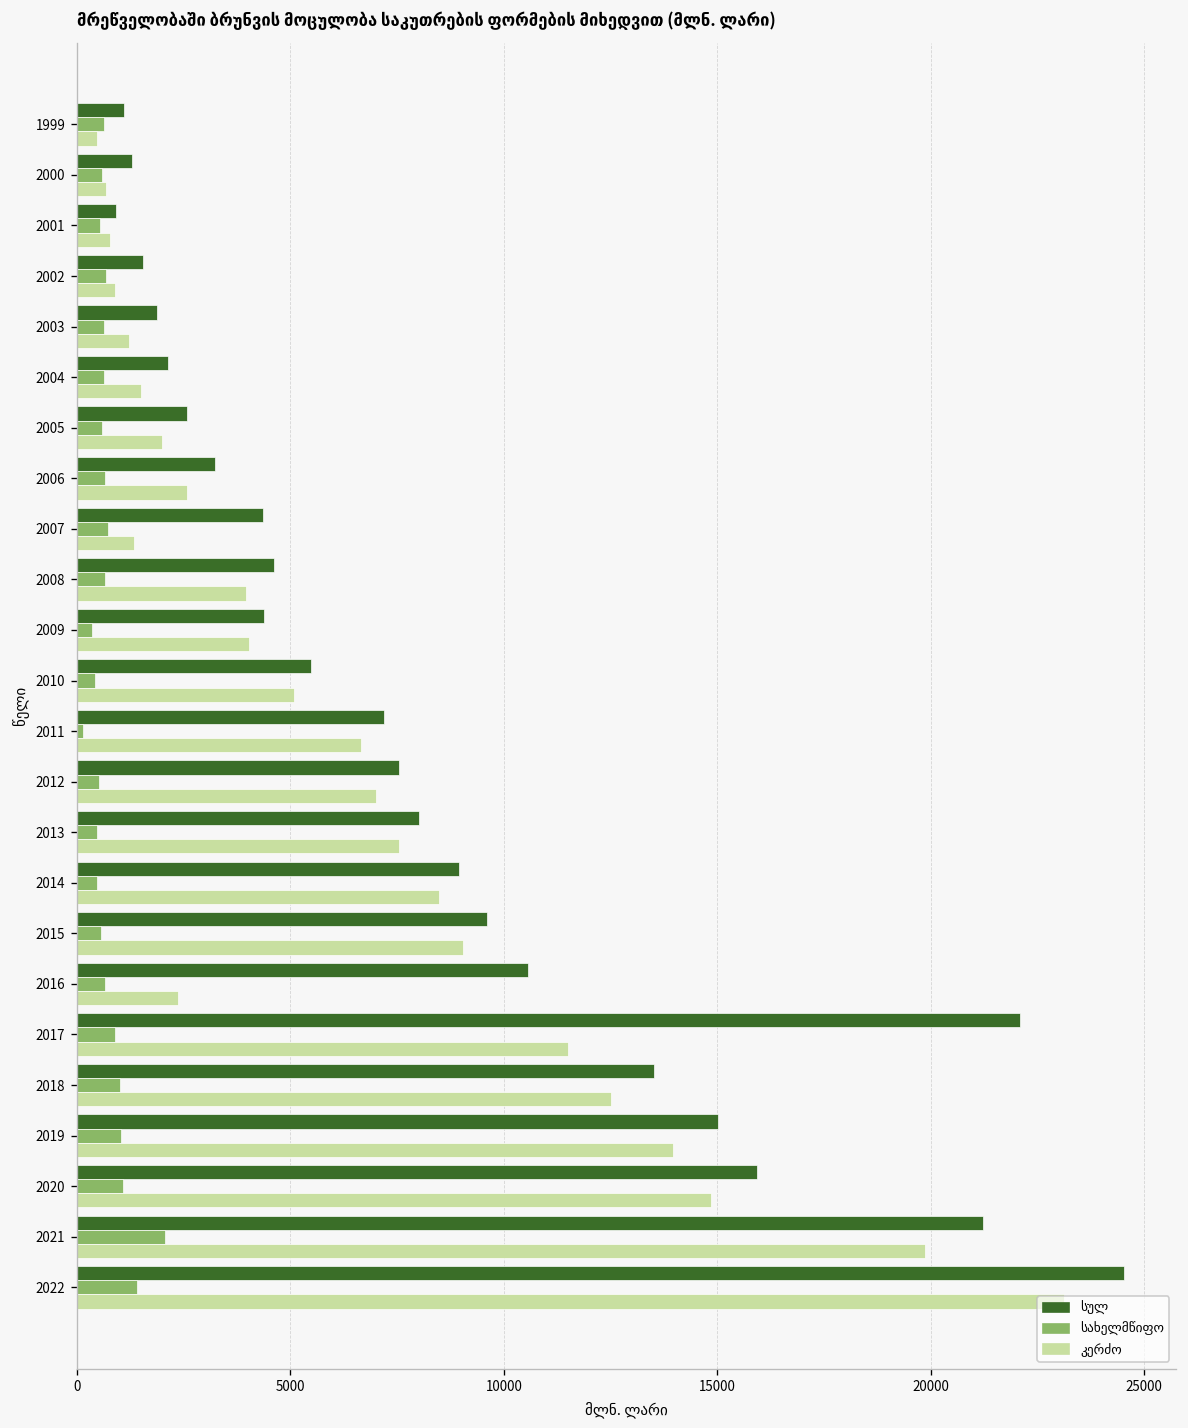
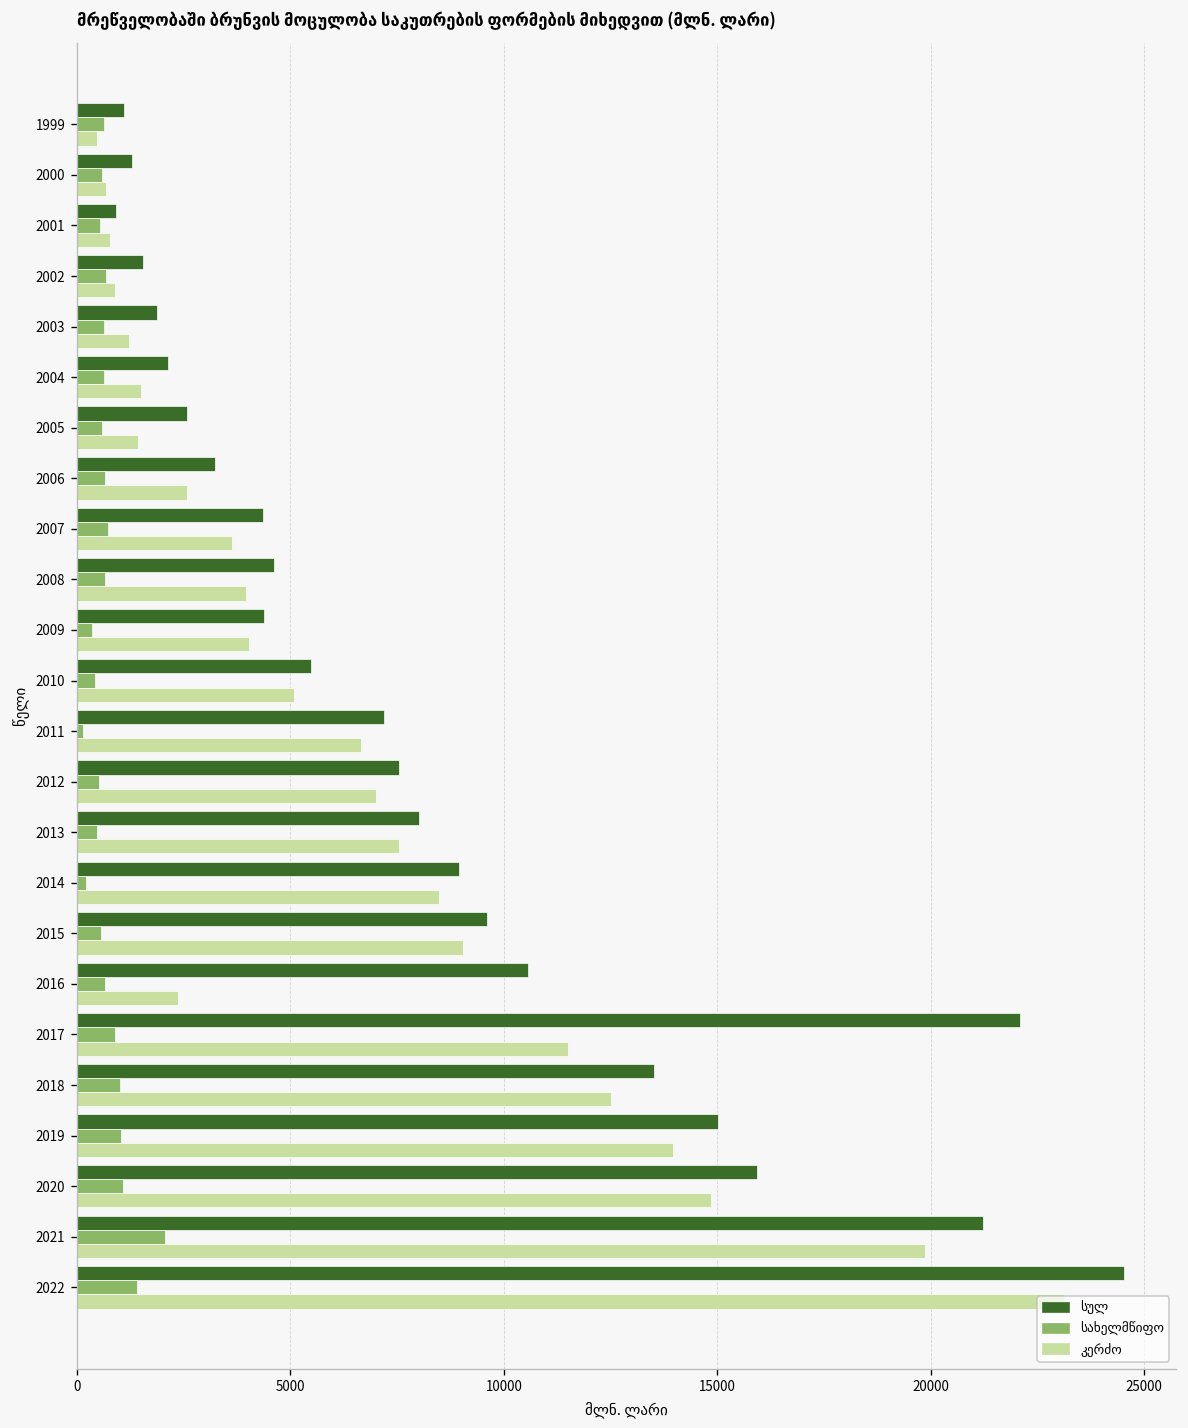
კერძო, 2005: 2000 -> 1400
კერძო, 2007: 1300 -> 3600
სახელმწიფო, 2014: 500 -> 200
